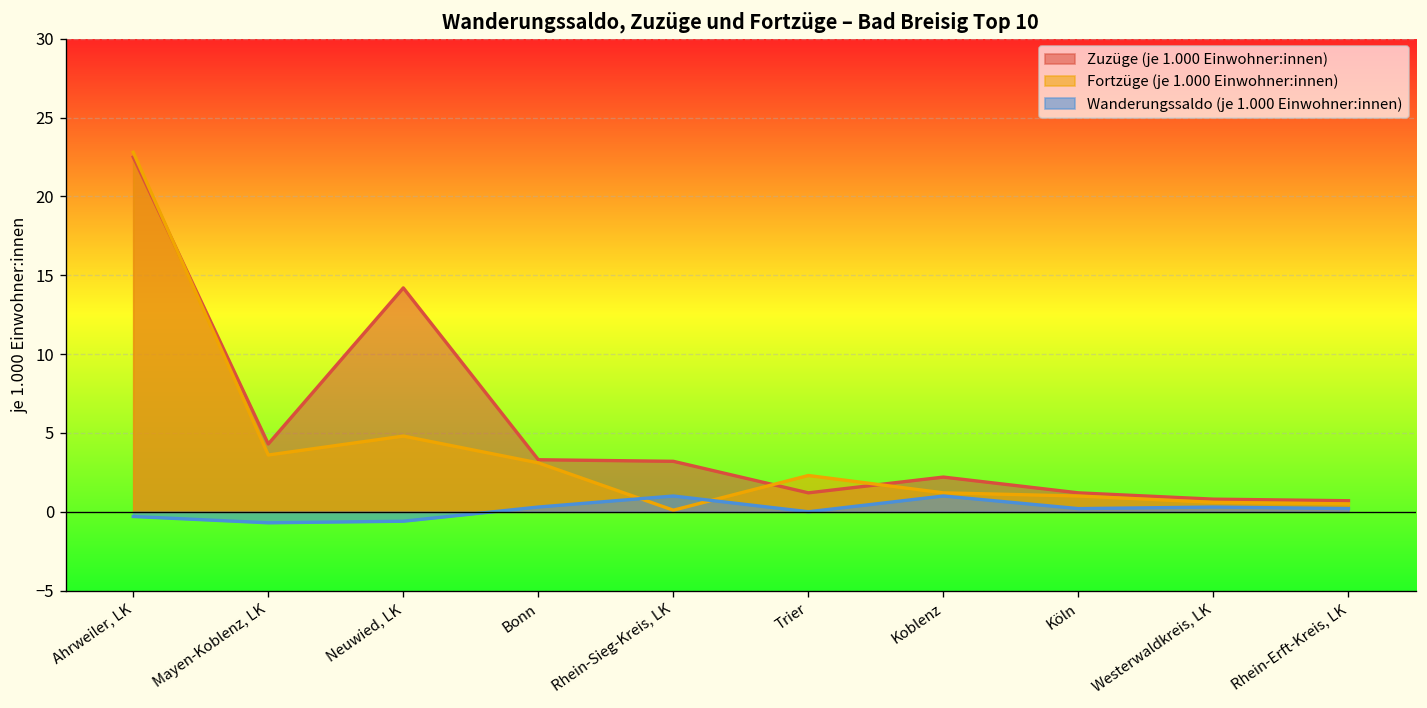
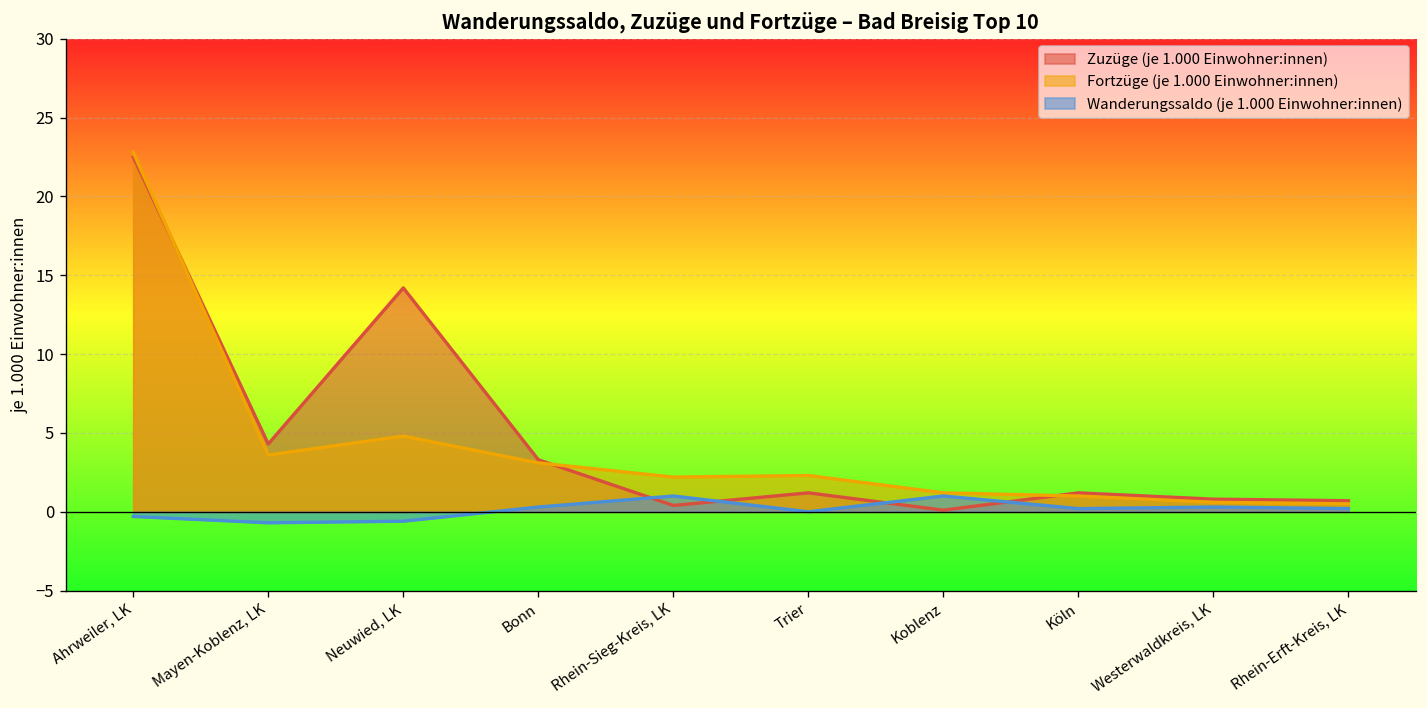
Zuzüge (je 1.000 Einwohner:innen), Rhein-Sieg-Kreis, LK: 3.2 -> 0.4
Fortzüge (je 1.000 Einwohner:innen), Rhein-Sieg-Kreis, LK: 0.1 -> 2.2
Zuzüge (je 1.000 Einwohner:innen), Koblenz: 2.2 -> 0.1
